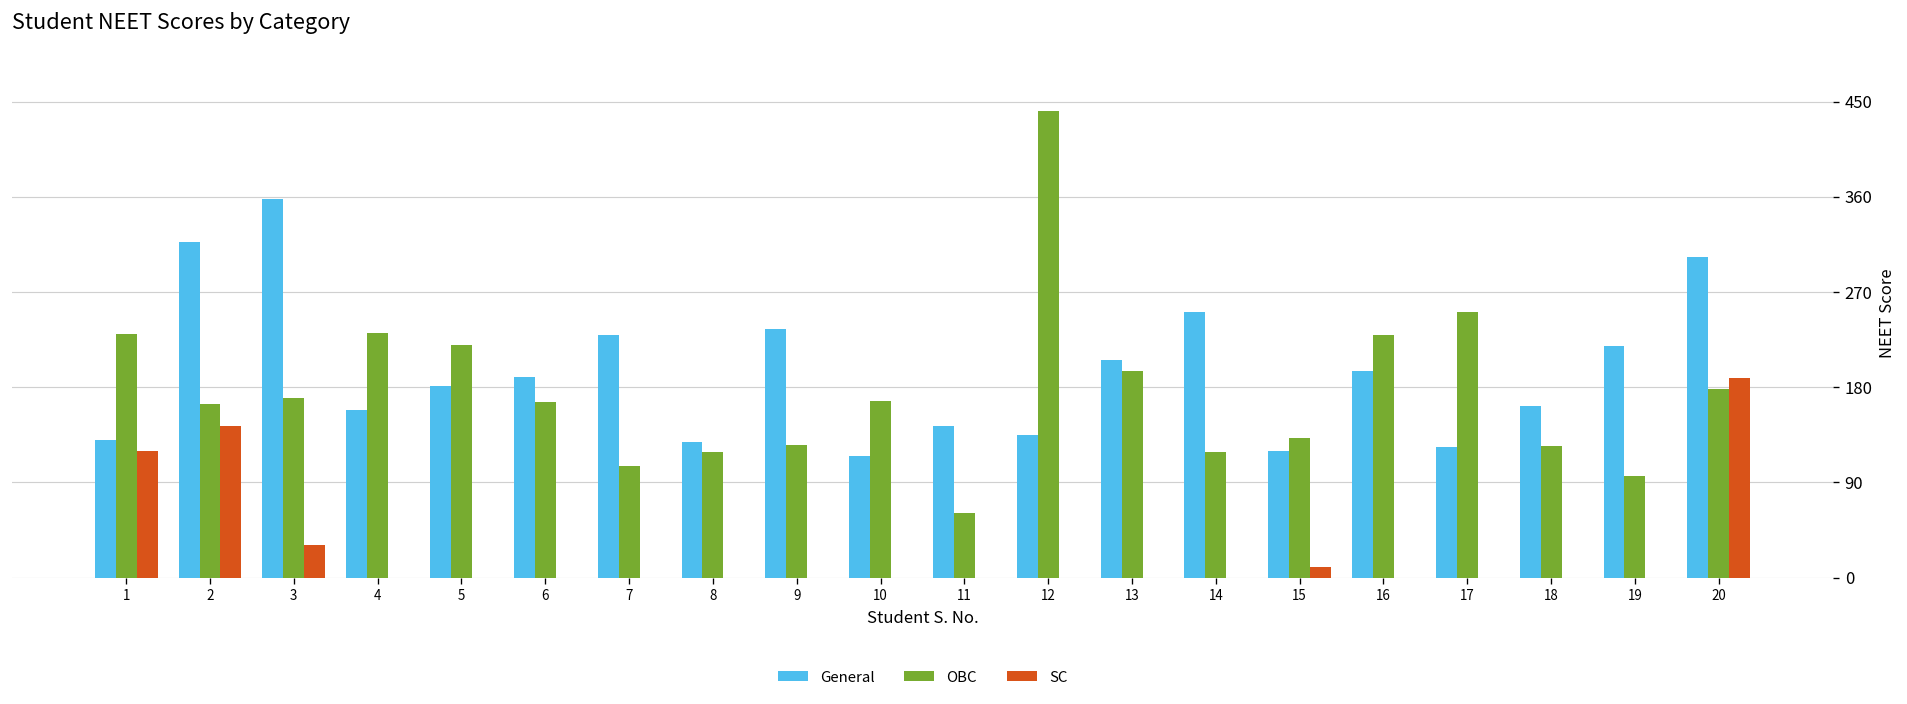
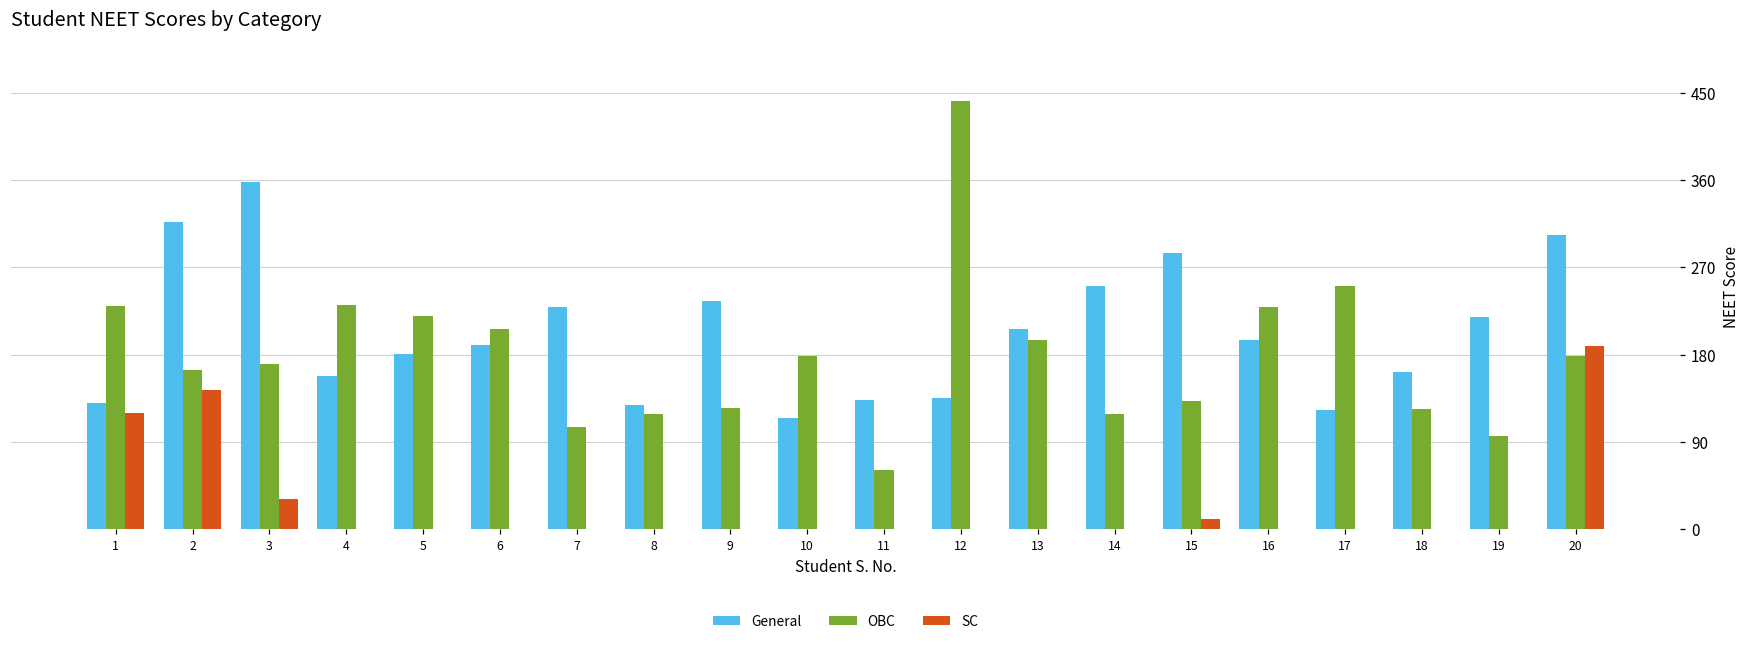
OBC, 6: 170 -> 210
OBC, 10: 170 -> 180
General, 11: 140 -> 130
General, 15: 120 -> 290
